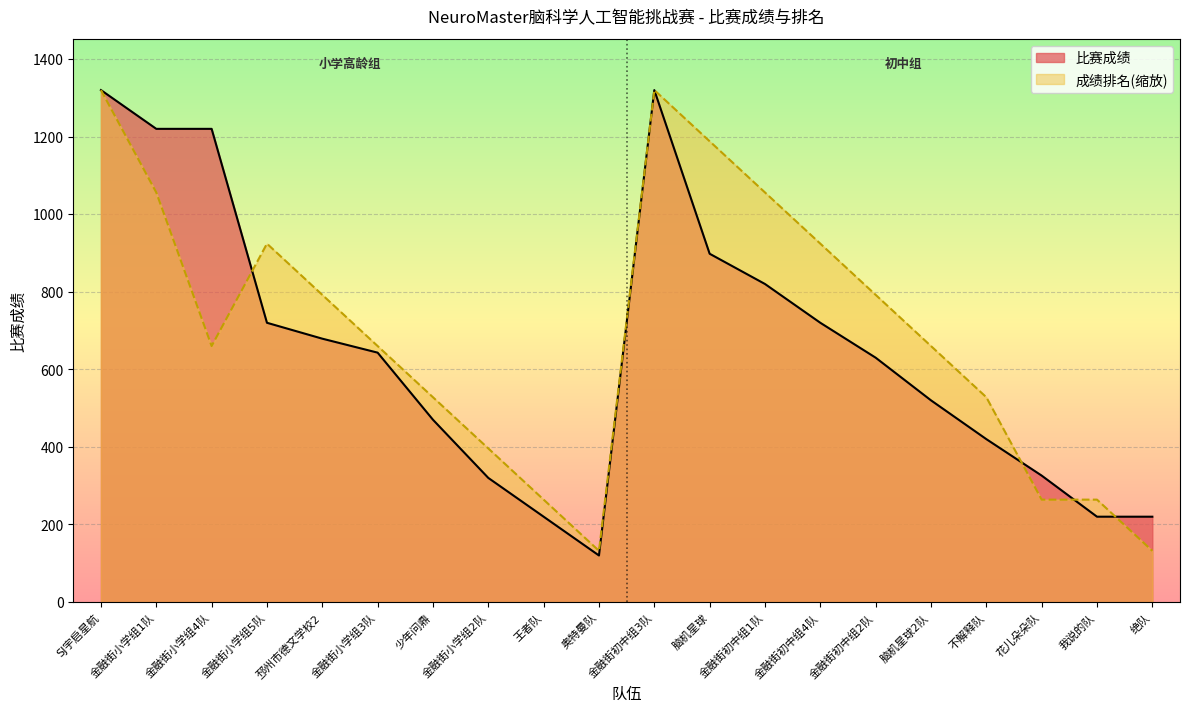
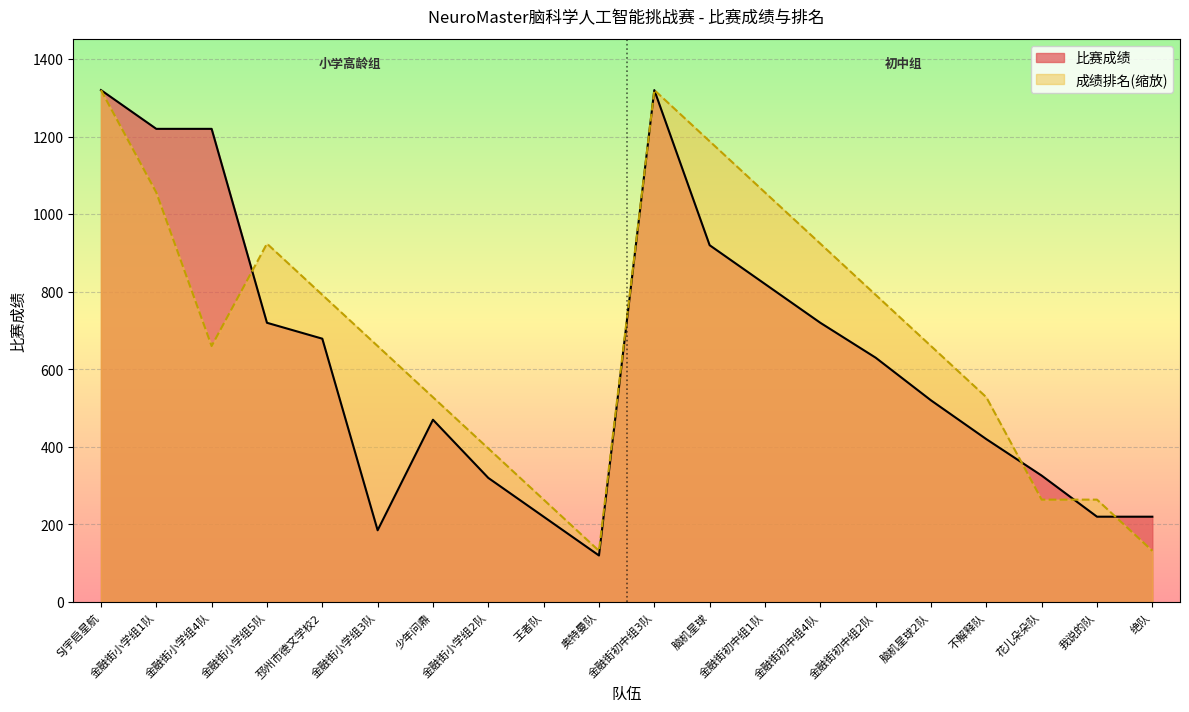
比赛成绩, 金融街小学组3队: 640 -> 190
比赛成绩, 脑机星球: 900 -> 920
